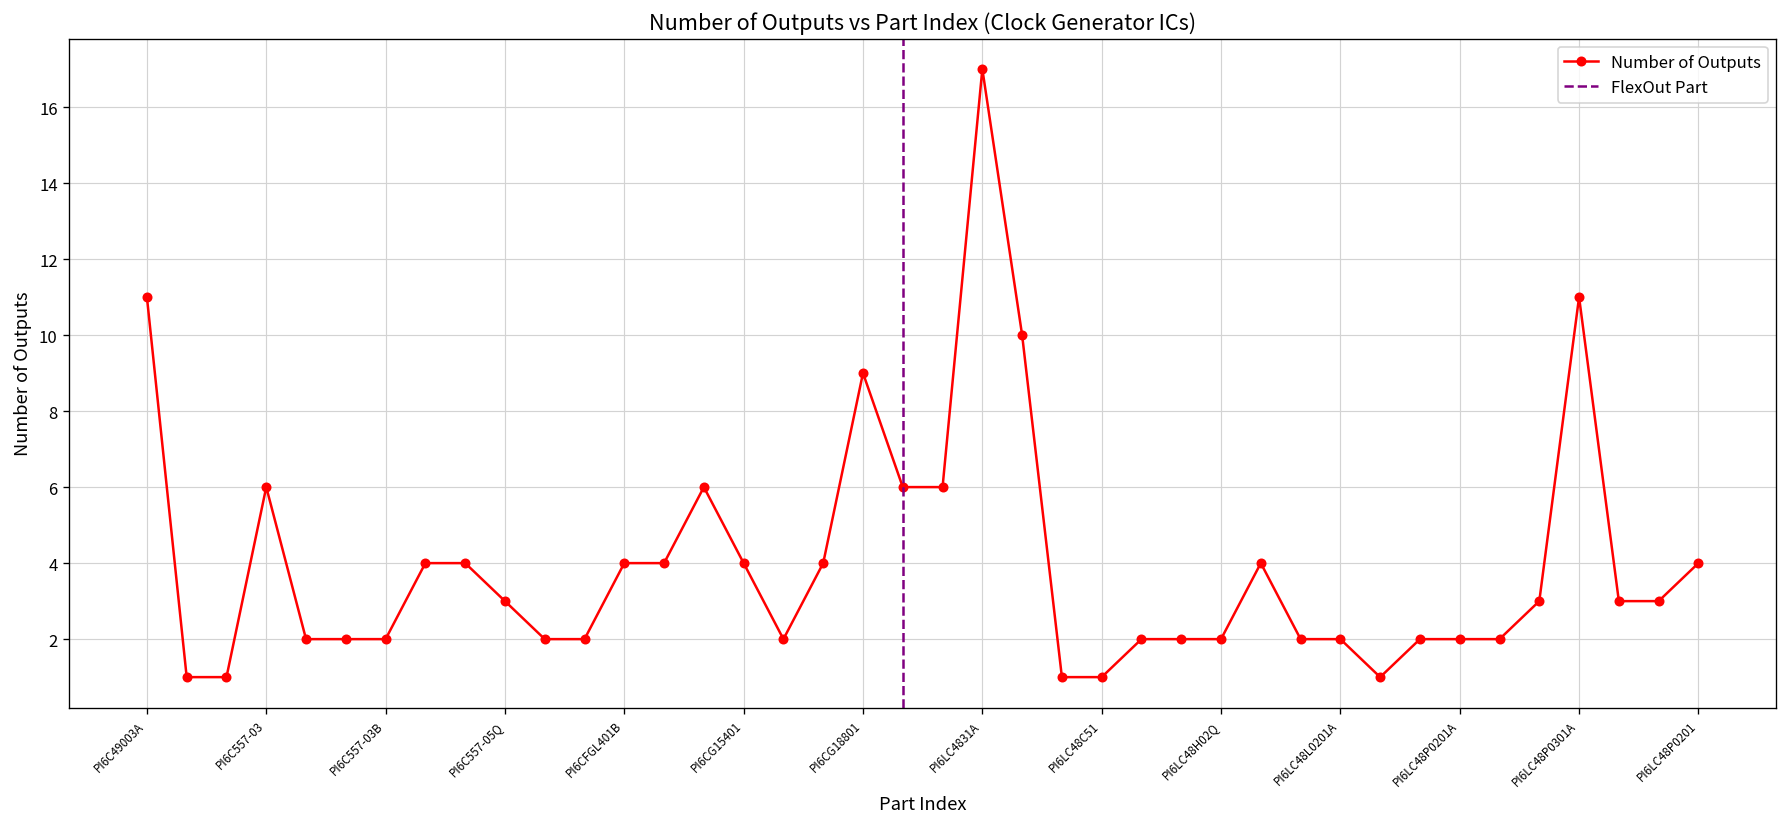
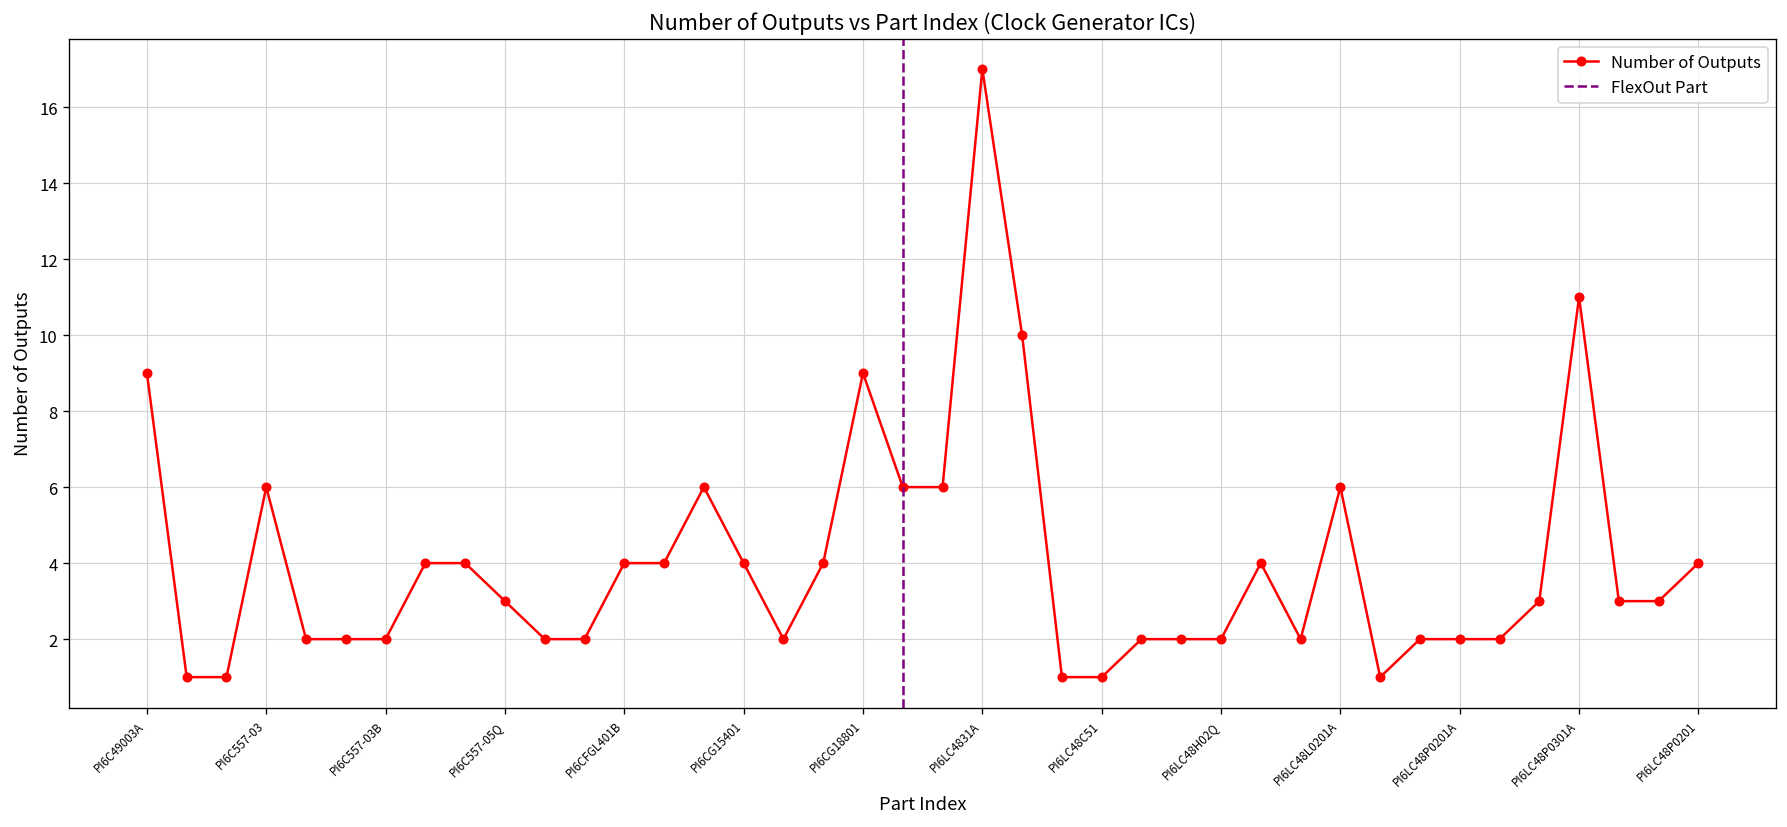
PI6C49003A: 11 -> 9
PI6LC48L0201A: 2 -> 6
